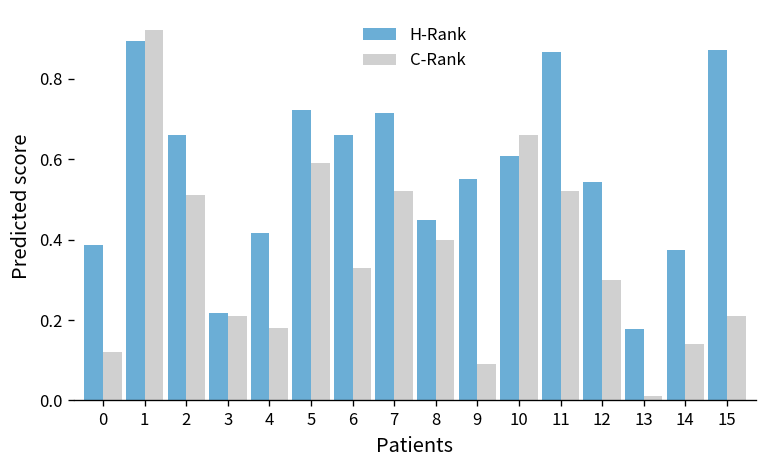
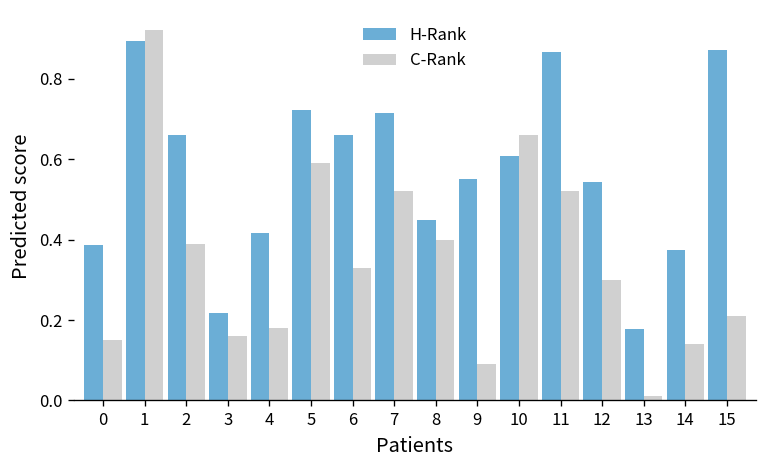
C-Rank, 0: 0.12 -> 0.15
C-Rank, 2: 0.51 -> 0.39
C-Rank, 3: 0.21 -> 0.16
